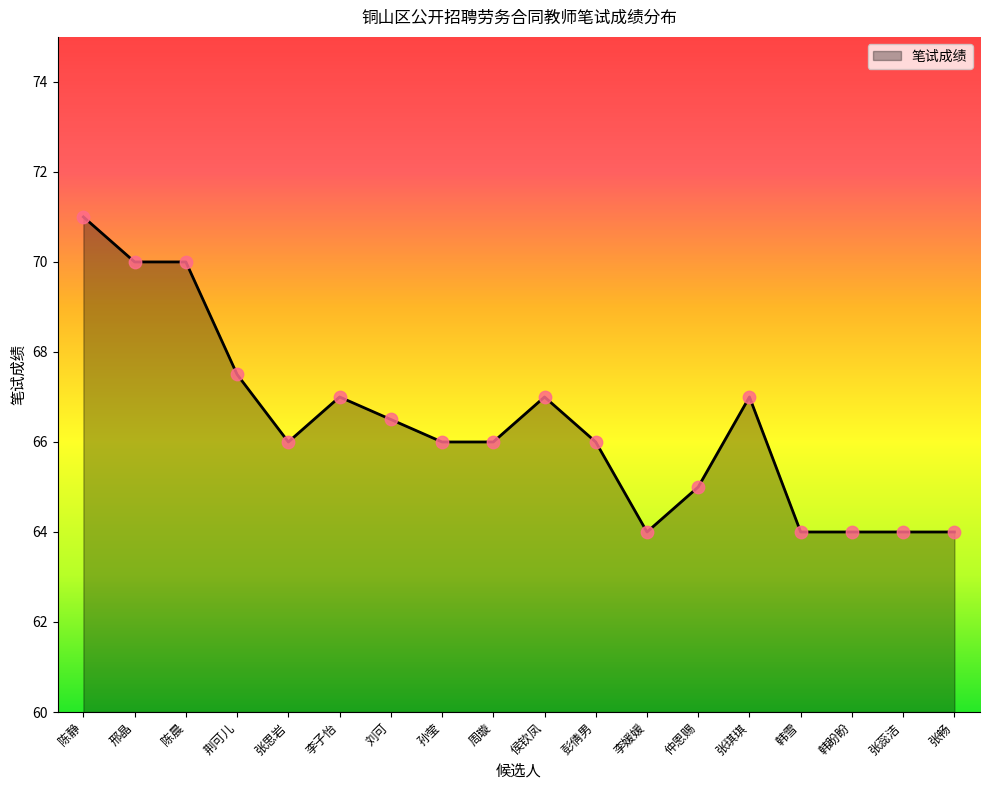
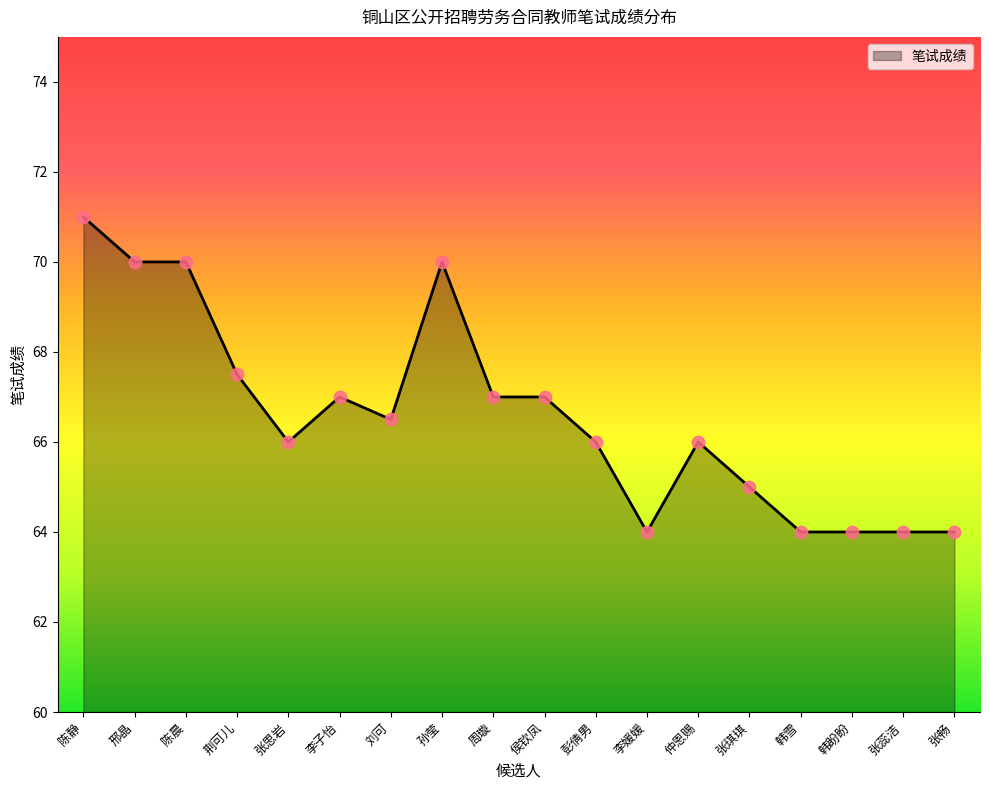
孙莹: 66 -> 70
周璇: 66 -> 67
仲恩赐: 65 -> 66
张琪琪: 67 -> 65
